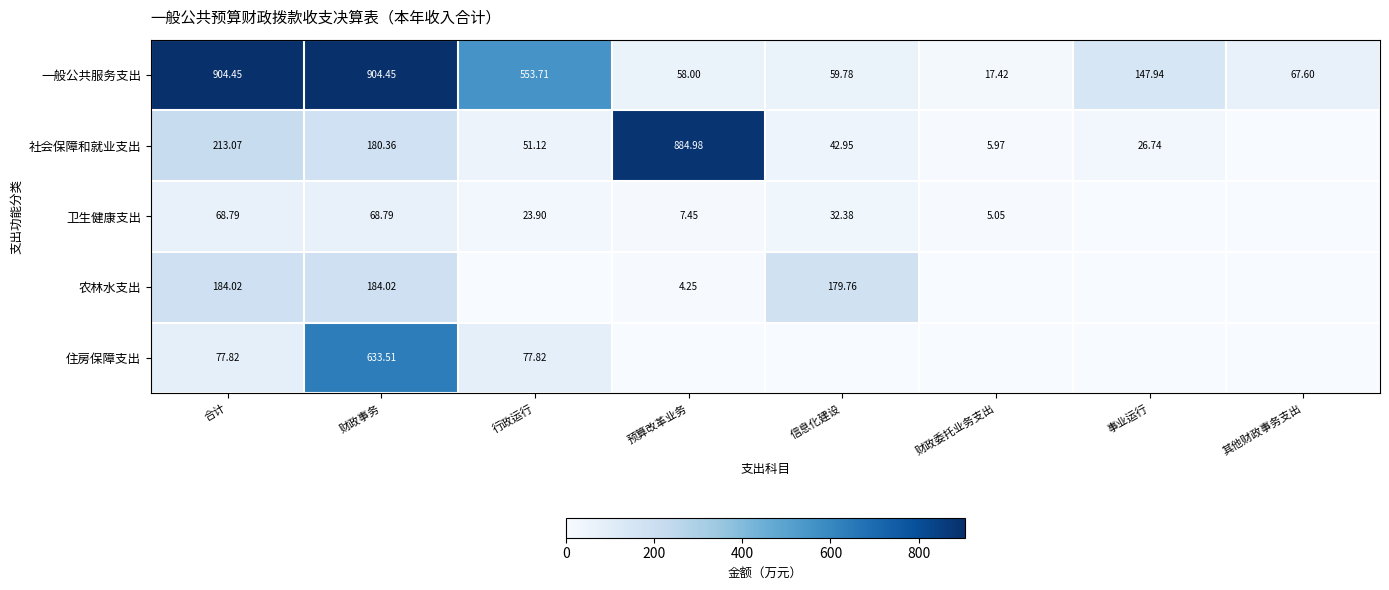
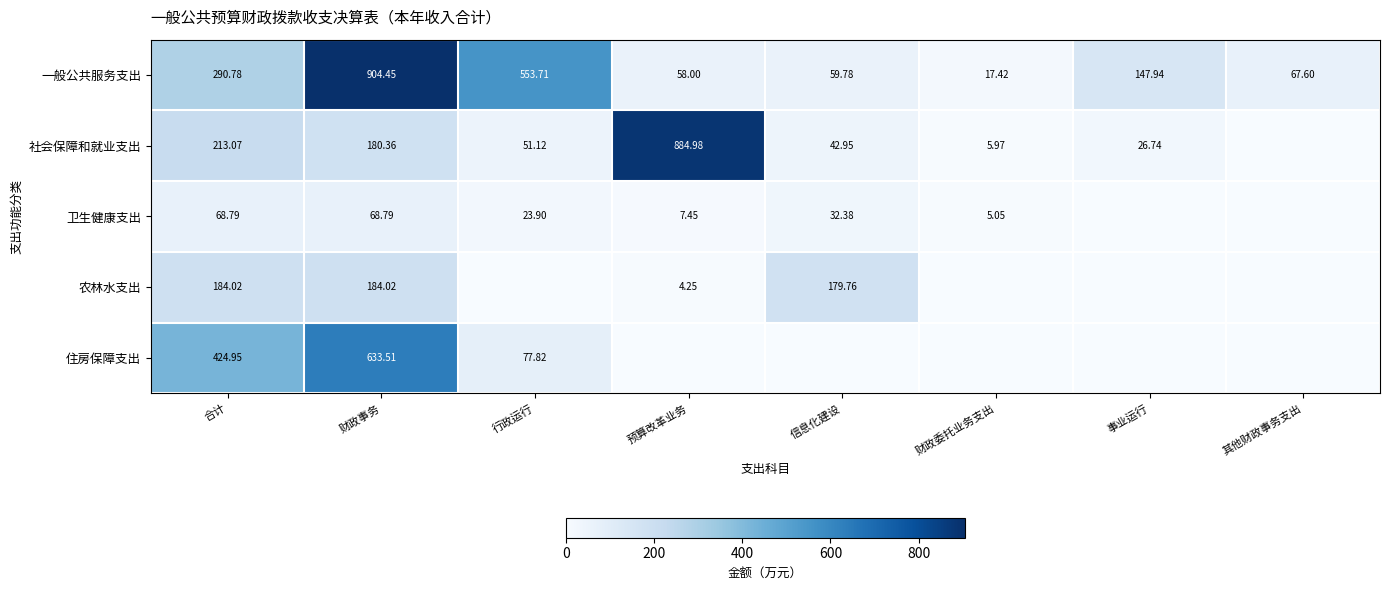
一般公共服务支出, 合计: 904.45 -> 290.78
住房保障支出, 合计: 77.82 -> 424.95
